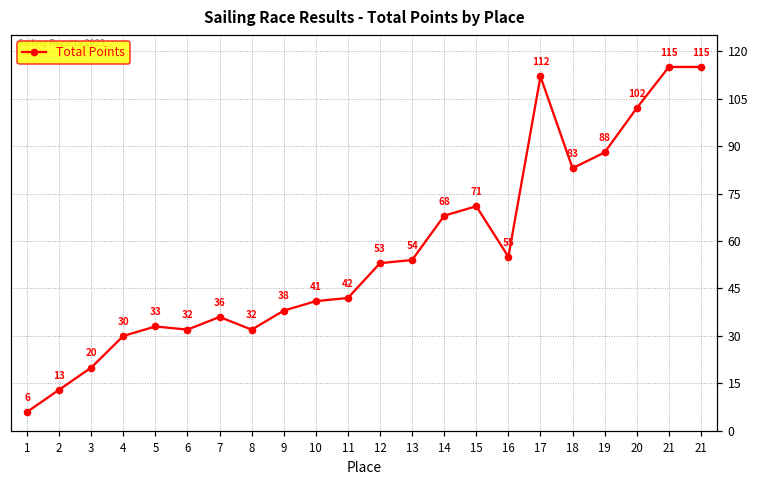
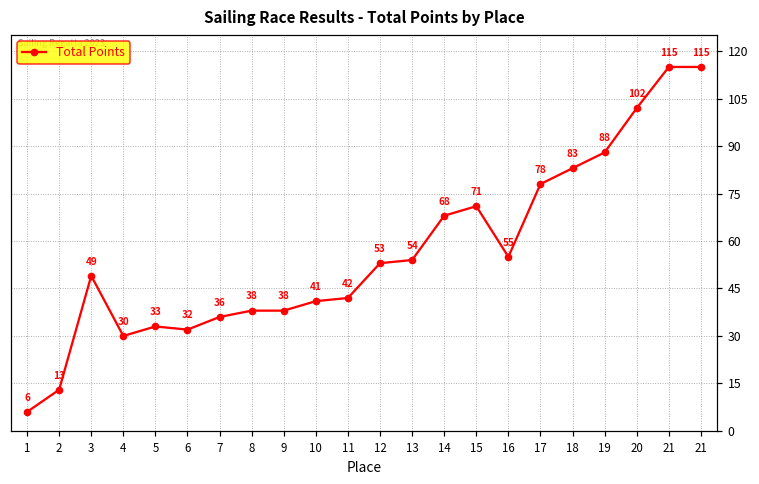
3: 20 -> 49
8: 32 -> 38
17: 112 -> 78
